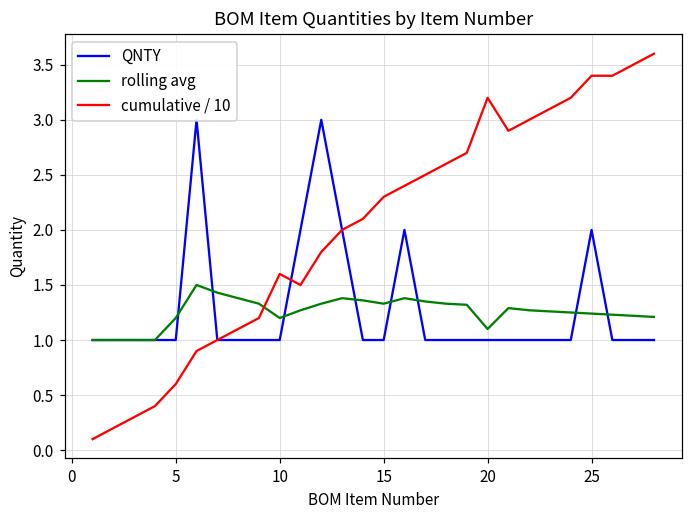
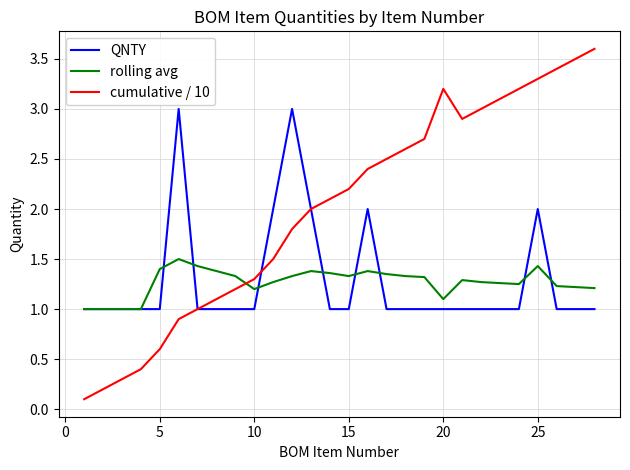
rolling avg, 5: 1.2 -> 1.4
cumulative / 10, 10: 1.60 -> 1.30
cumulative / 10, 15: 2.30 -> 2.20
rolling avg, 25: 1.24 -> 1.43
cumulative / 10, 25: 3.40 -> 3.30
